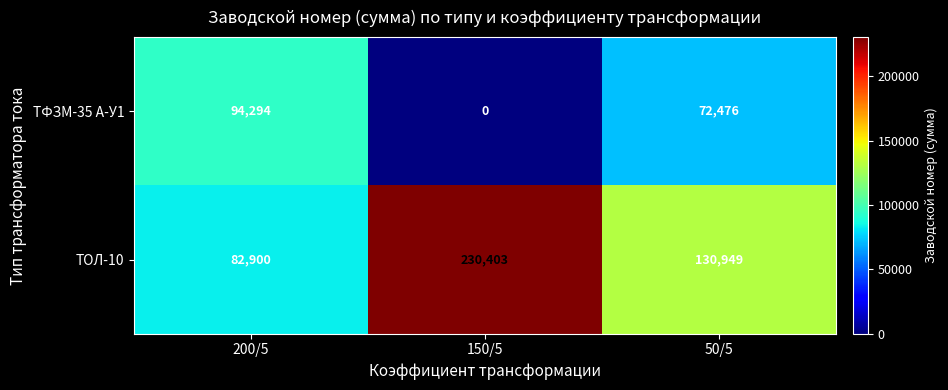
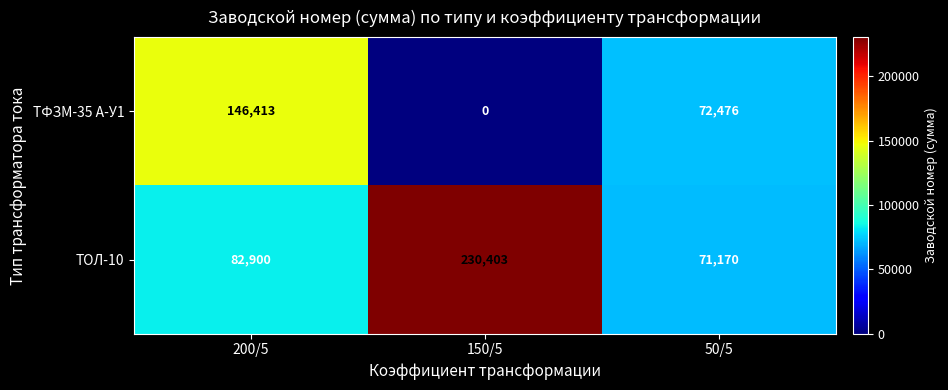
ТФЗМ-35 А-У1, 200/5: 94,294 -> 146,413
ТОЛ-10, 50/5: 130,949 -> 71,170
